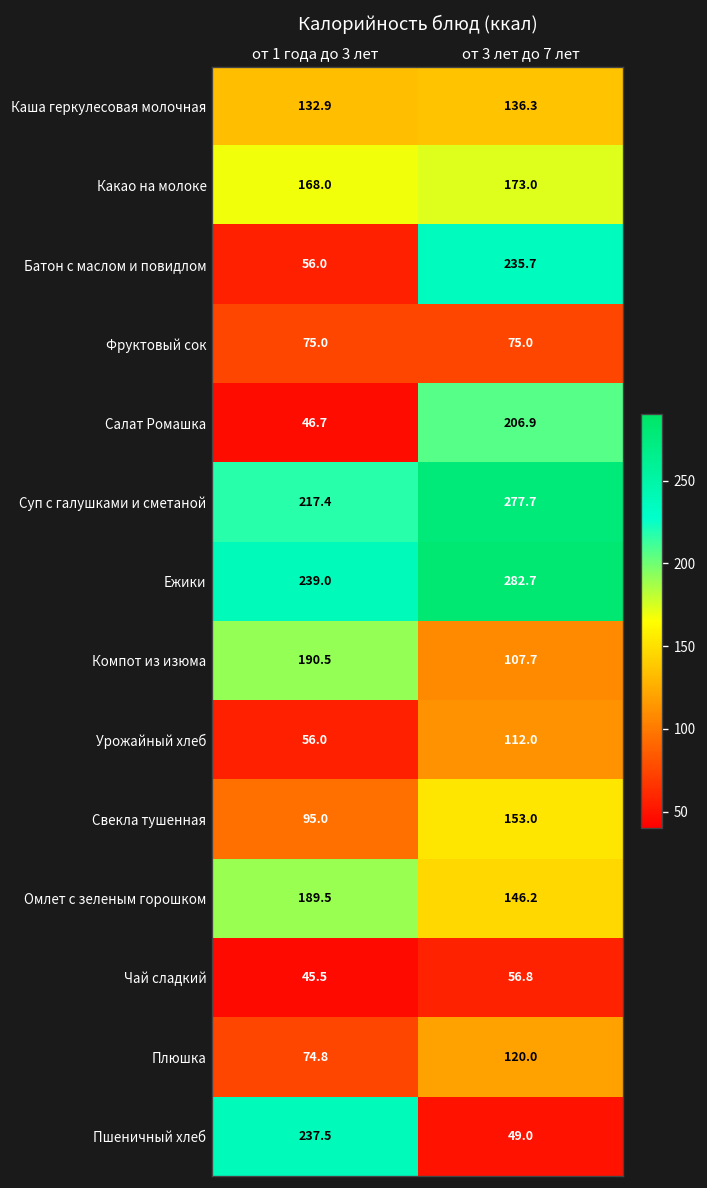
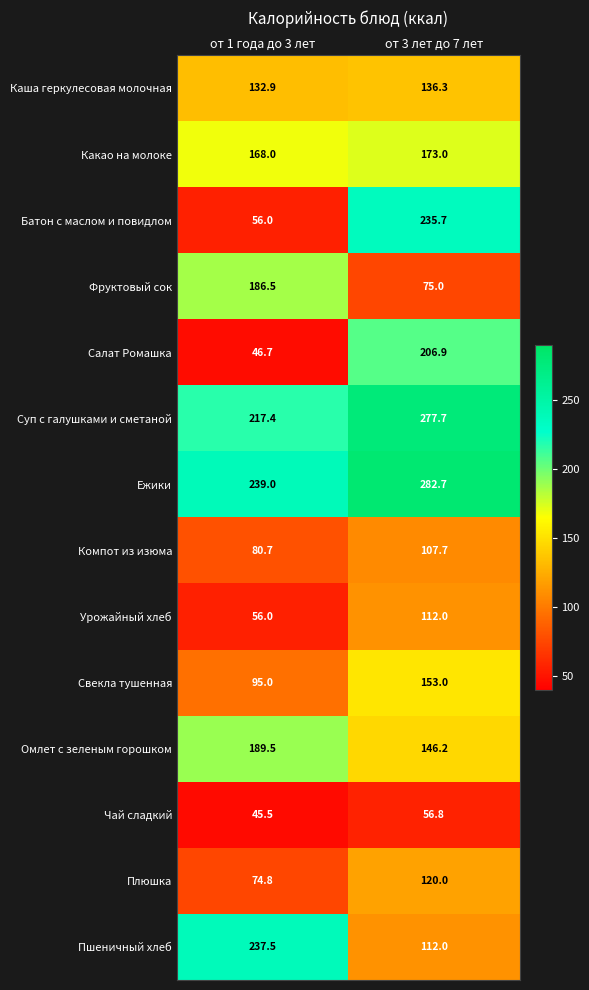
Фруктовый сок, от 1 года до 3 лет: 75.0 -> 186.5
Компот из изюма, от 1 года до 3 лет: 190.5 -> 80.7
Пшеничный хлеб, от 3 лет до 7 лет: 49.0 -> 112.0
